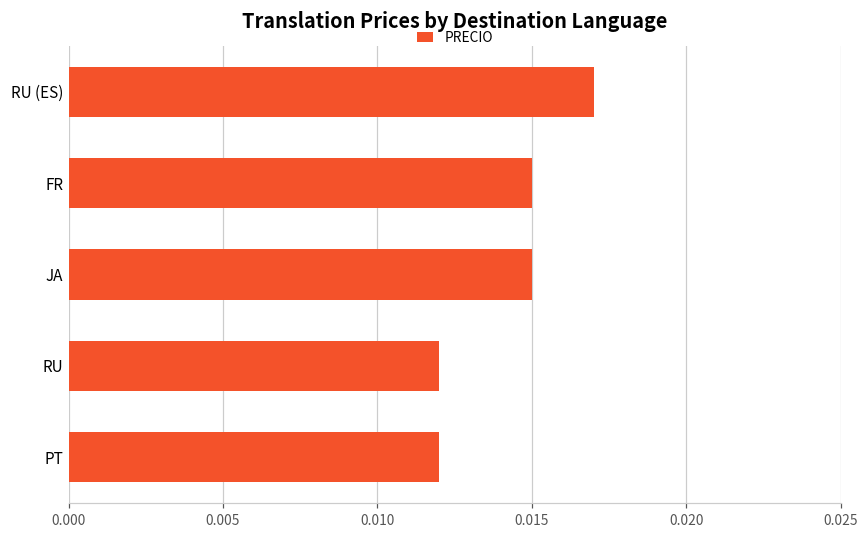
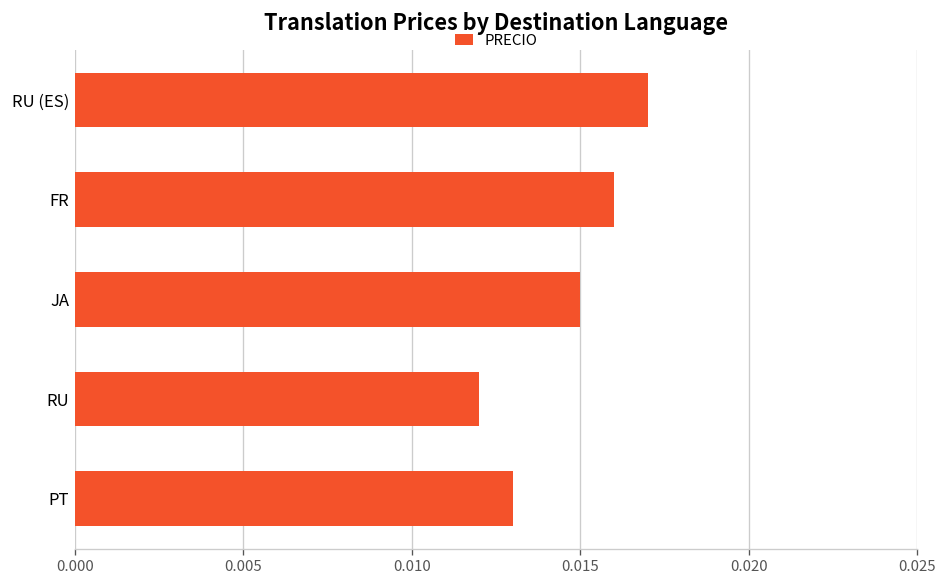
FR: 0.015 -> 0.016
PT: 0.012 -> 0.013
